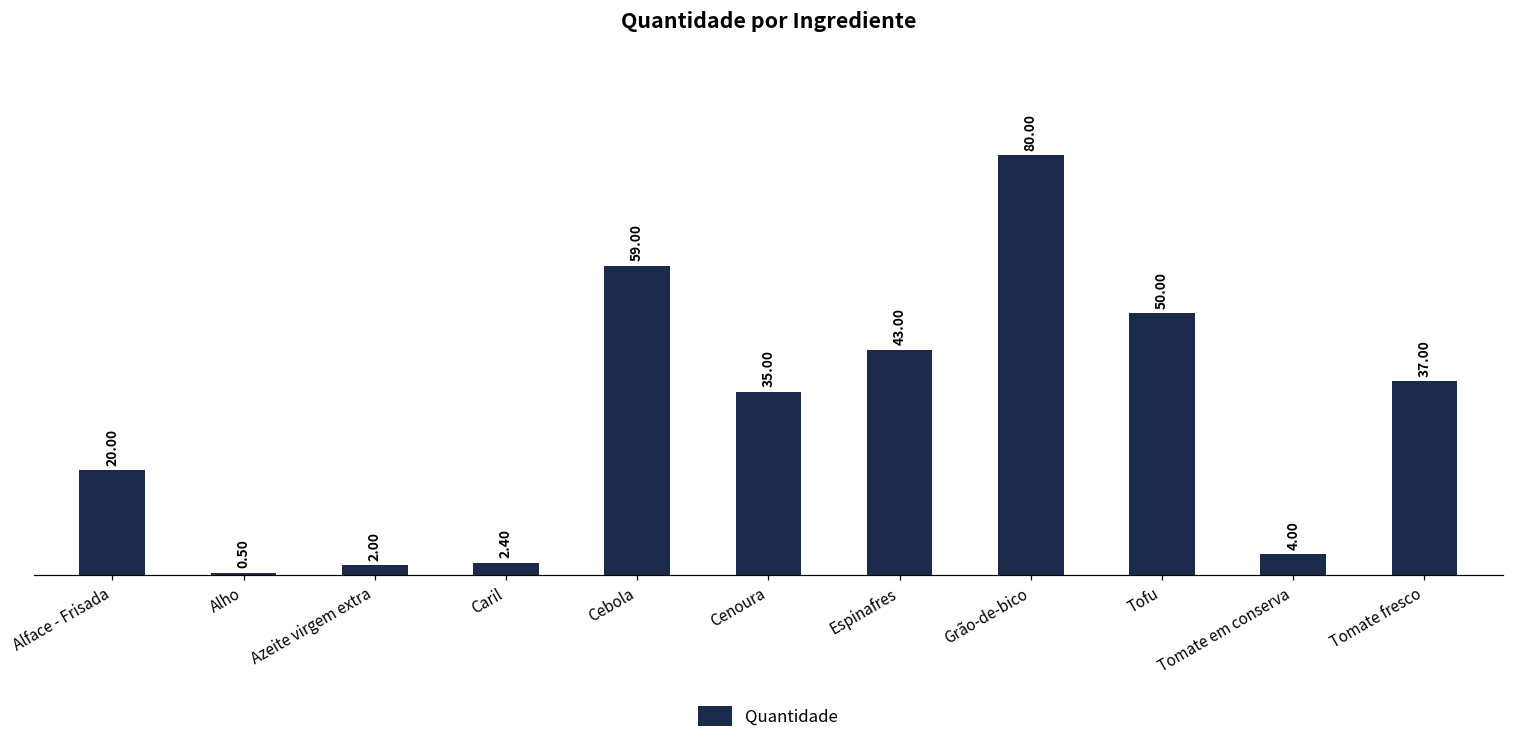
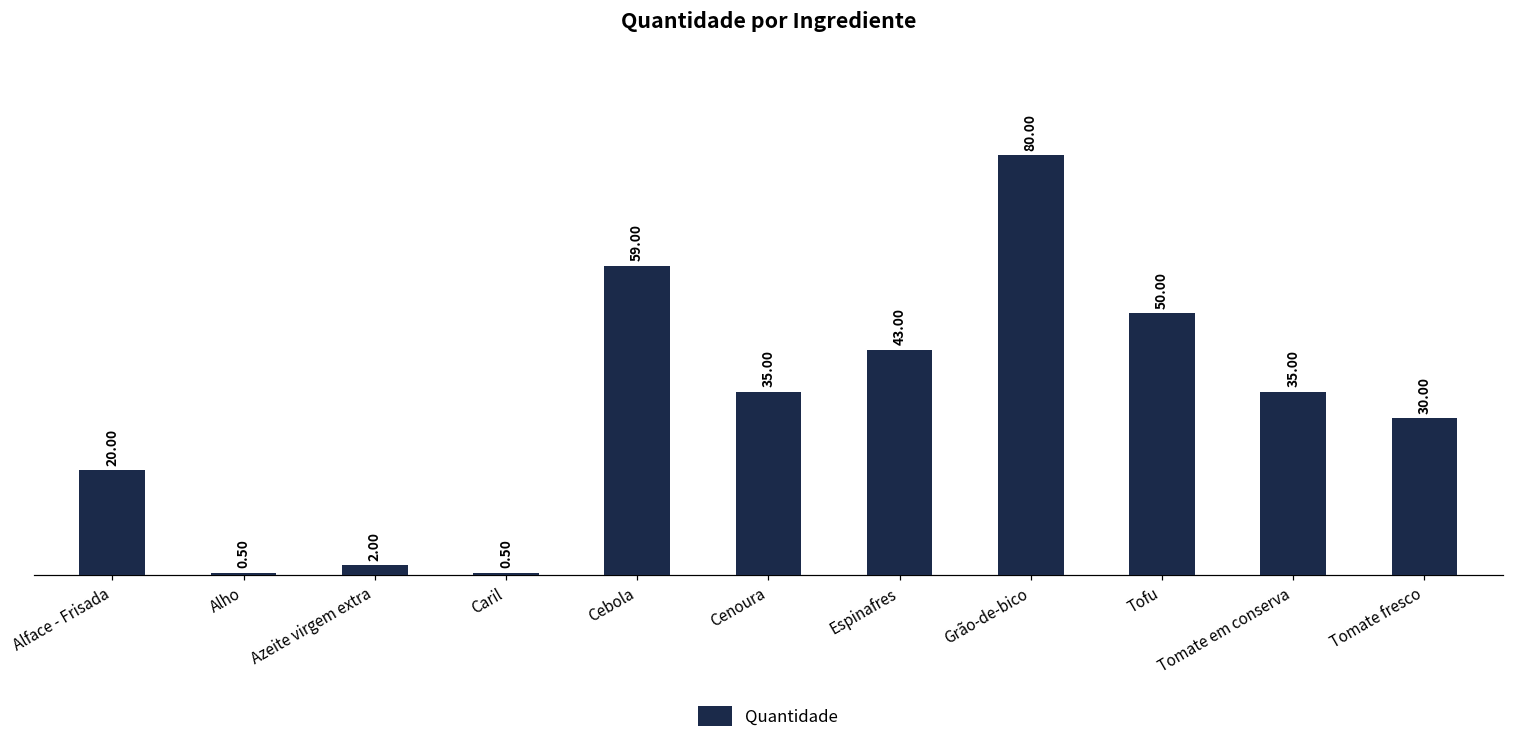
Caril: 2.40 -> 0.50
Tomate em conserva: 4.00 -> 35.00
Tomate fresco: 37.00 -> 30.00
